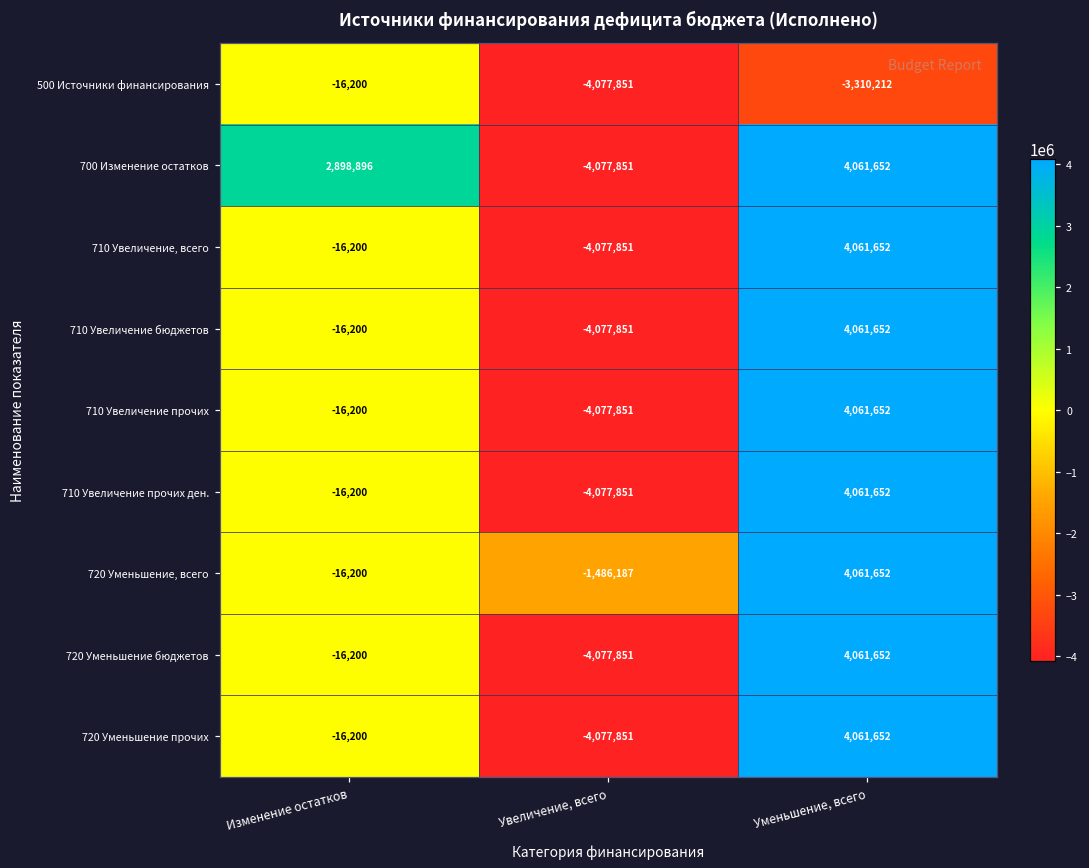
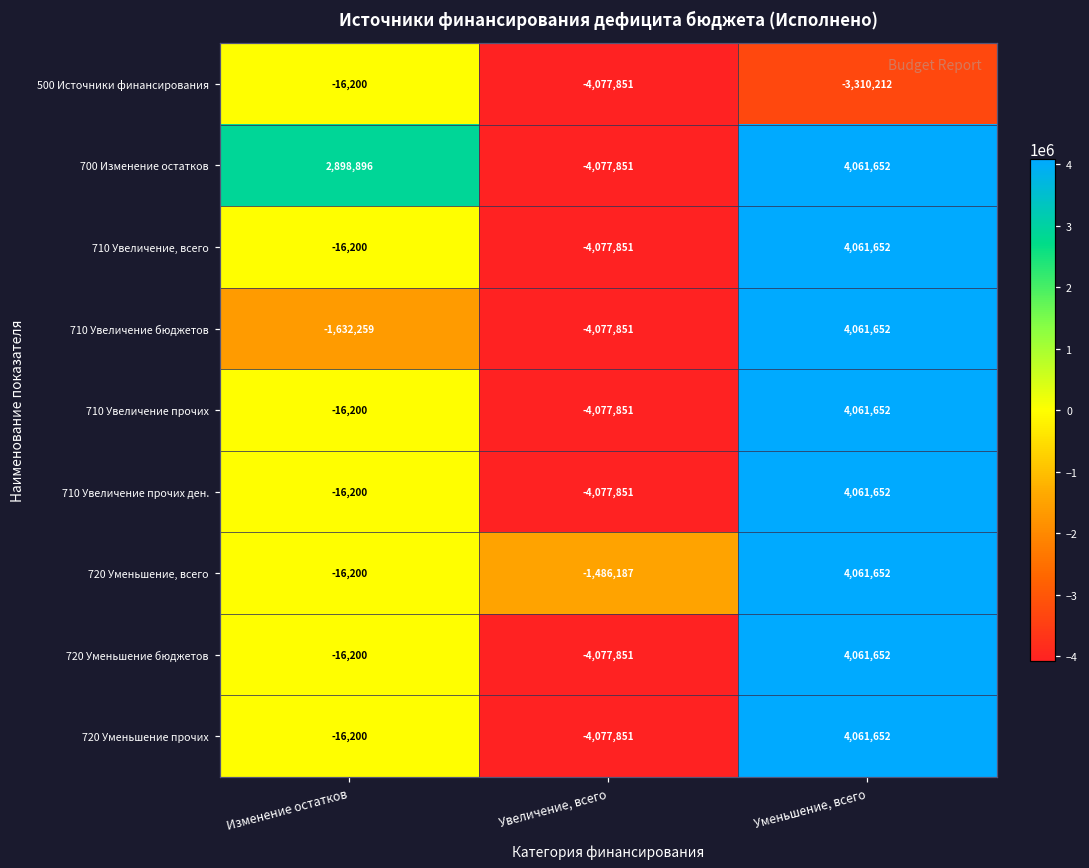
710 Увеличение бюджетов, Изменение остатков: -16,200 -> -1,632,259
